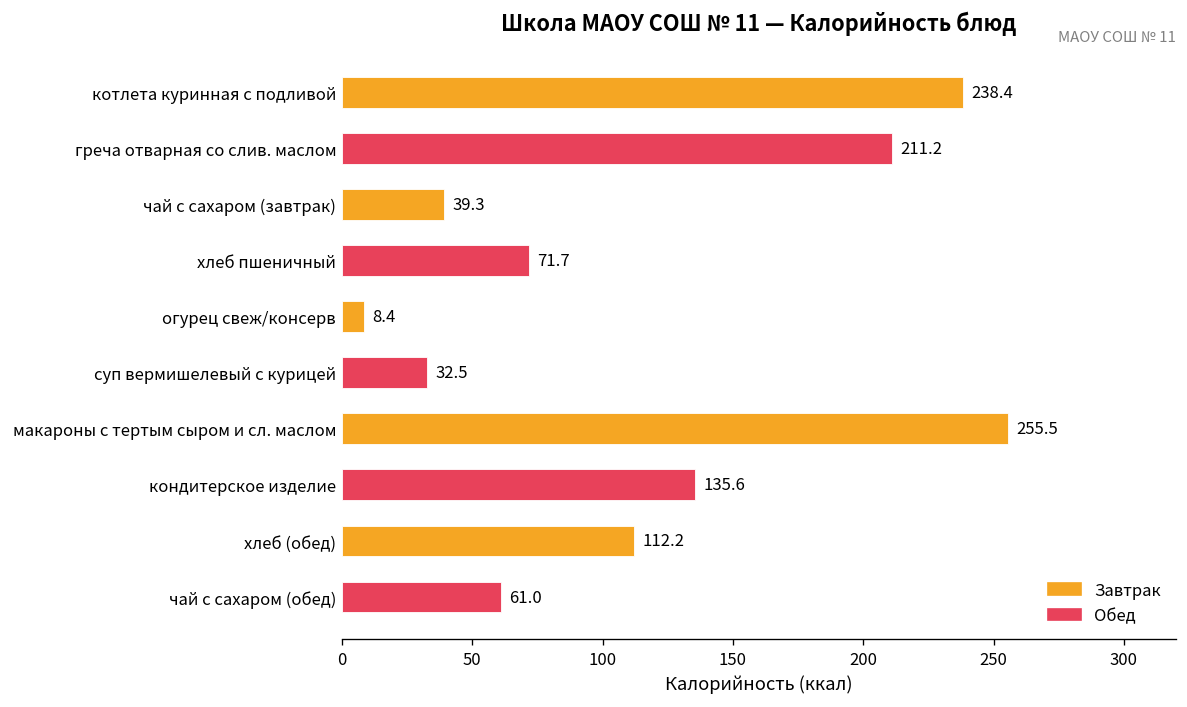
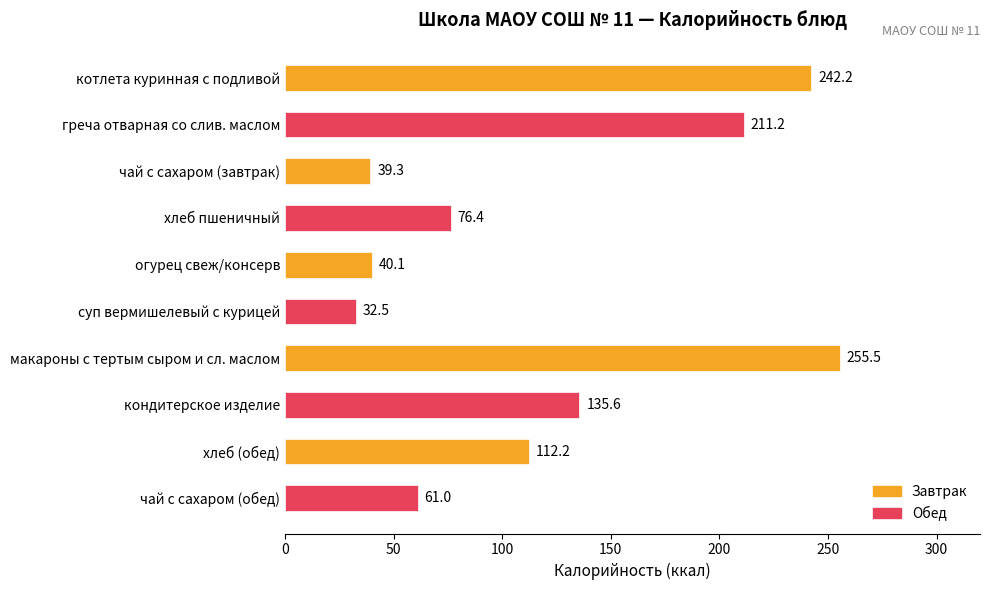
котлета куринная с подливой: 238.4 -> 242.2
хлеб пшеничный: 71.7 -> 76.4
огурец свеж/консерв: 8.4 -> 40.1
